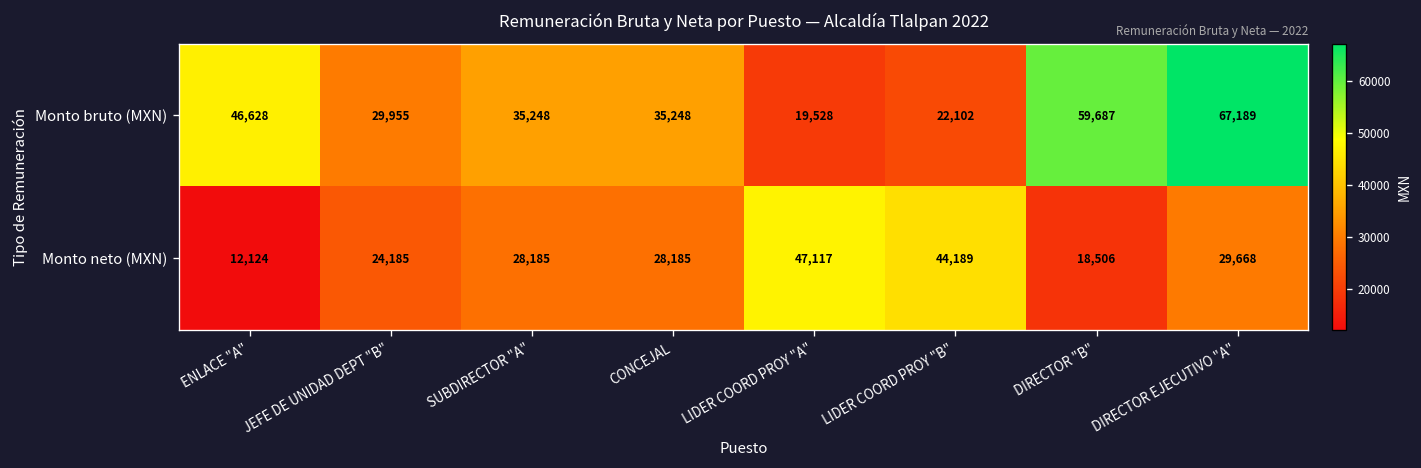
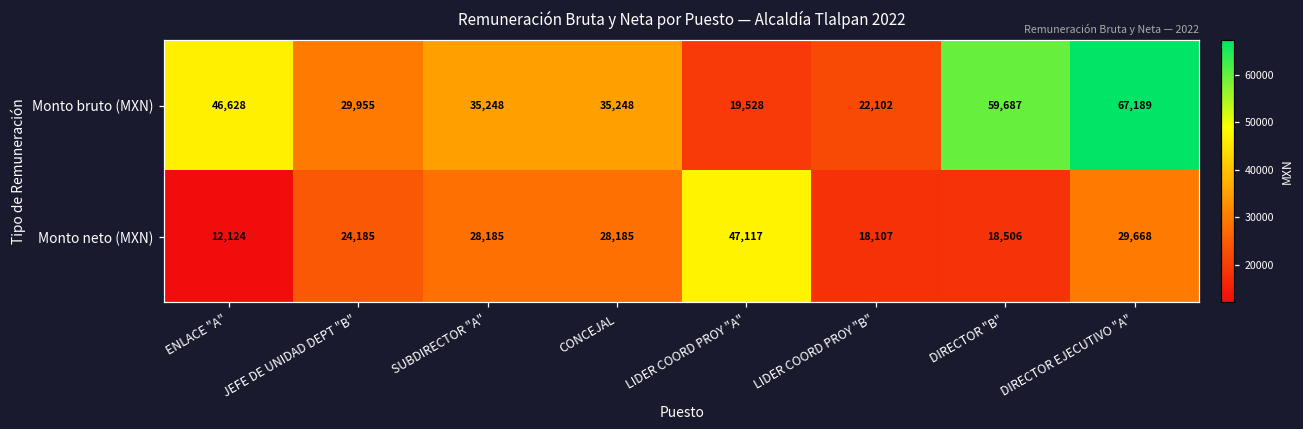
Monto neto (MXN), LIDER COORD PROY "B": 44,189 -> 18,107
